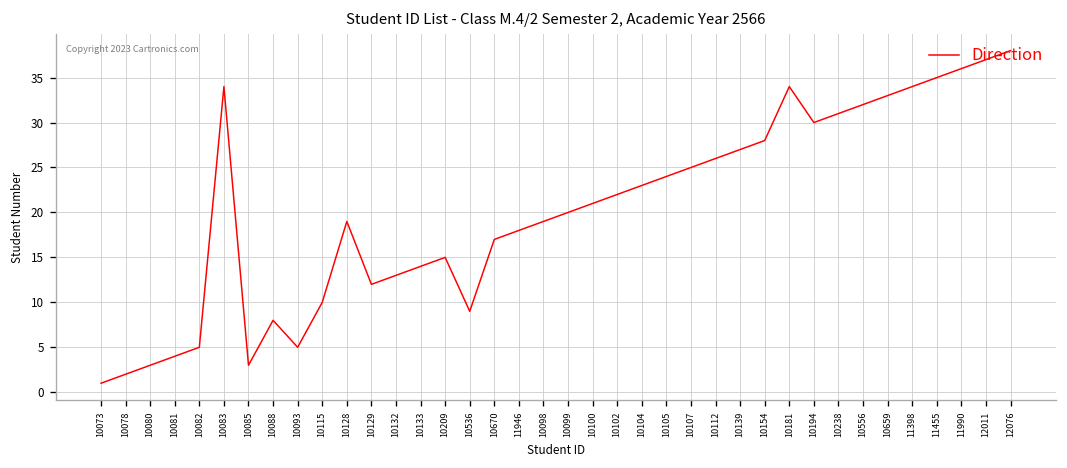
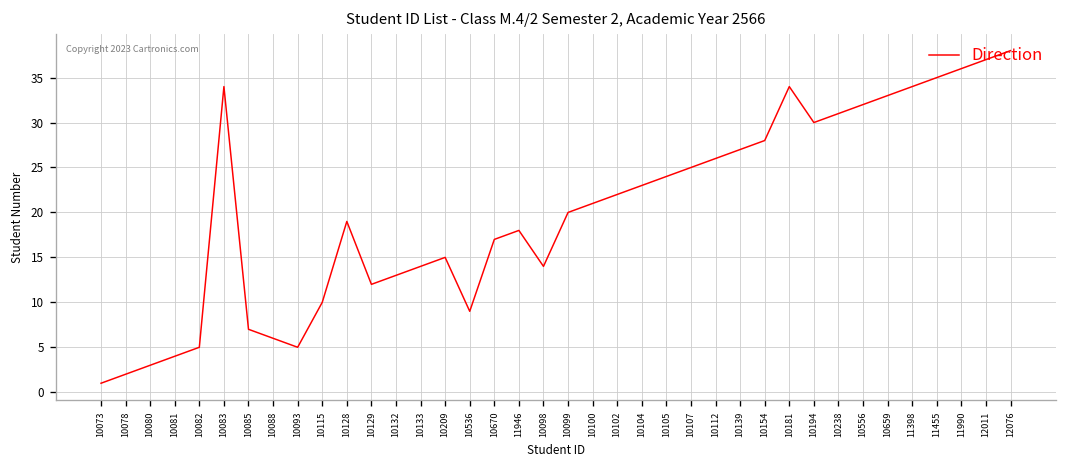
10085: 3 -> 7
10088: 8 -> 6
10098: 19 -> 14
